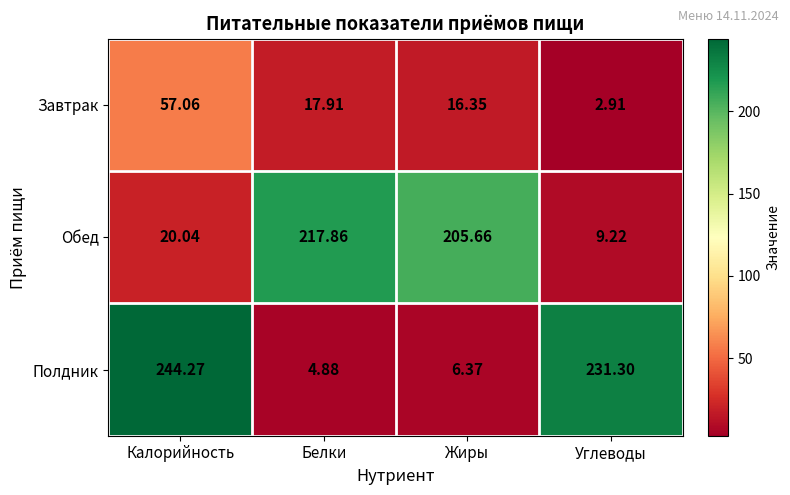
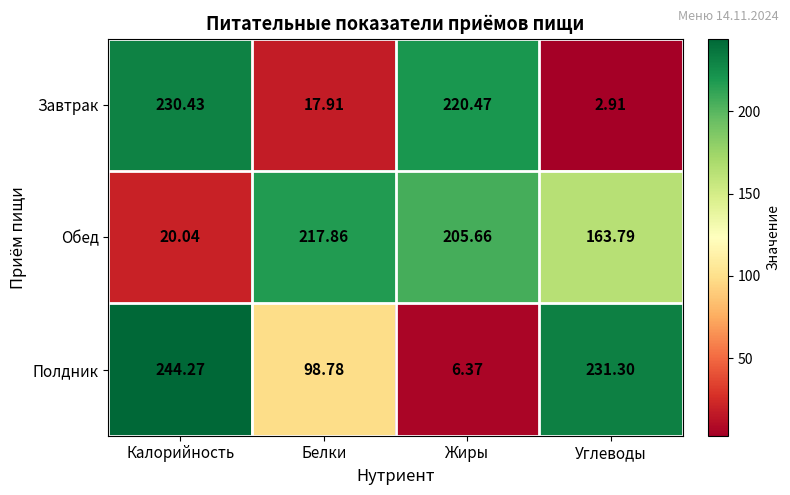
Завтрак, Калорийность: 57.06 -> 230.43
Завтрак, Жиры: 16.35 -> 220.47
Обед, Углеводы: 9.22 -> 163.79
Полдник, Белки: 4.88 -> 98.78
